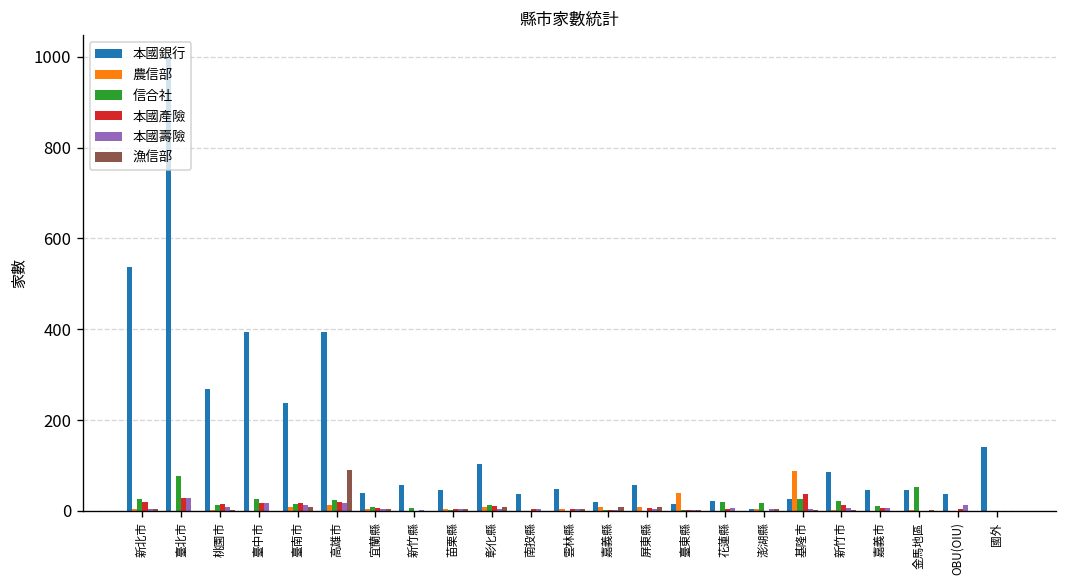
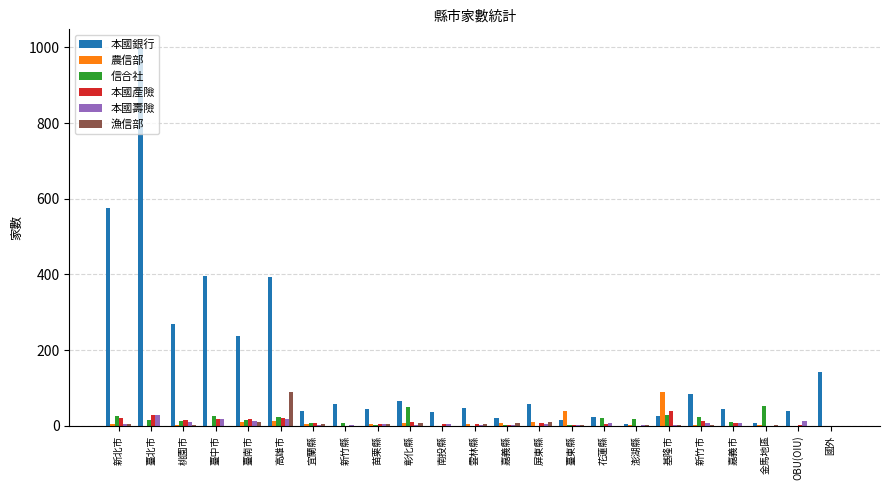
本國銀行, 新北市: 540 -> 580
信合社, 臺北市: 80 -> 20
本國銀行, 彰化縣: 100 -> 70
信合社, 彰化縣: 10 -> 50
本國銀行, 金馬地區: 50 -> 10
